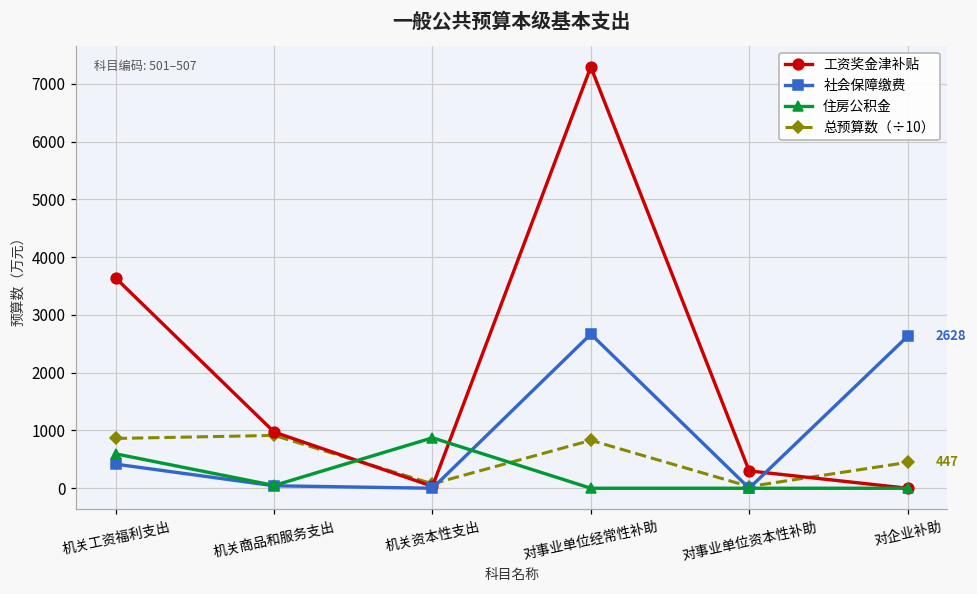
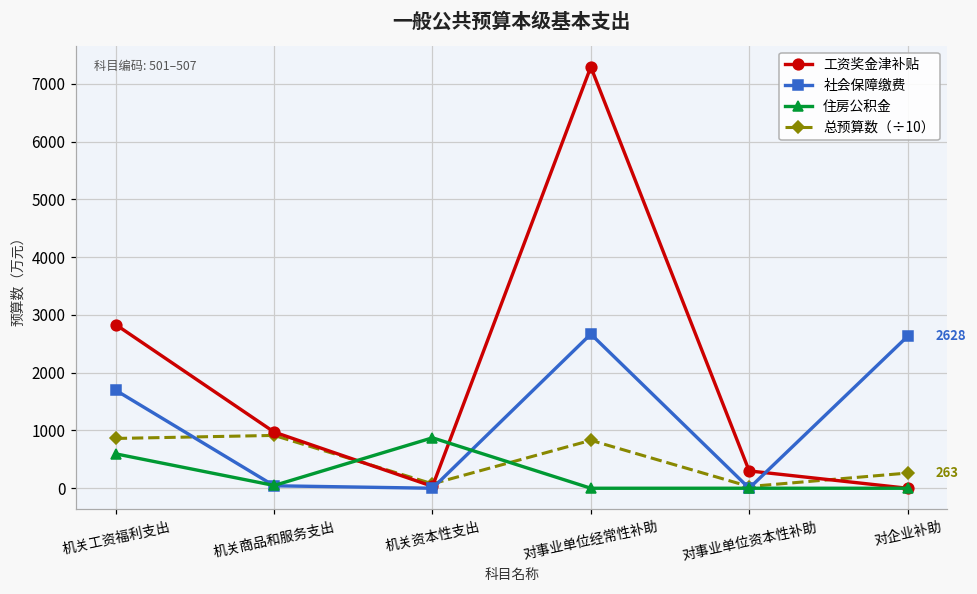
工资奖金津补贴, 机关工资福利支出: 3600 -> 2800
社会保障缴费, 机关工资福利支出: 400 -> 1700
总预算数（÷10）, 对企业补助: 447 -> 263
